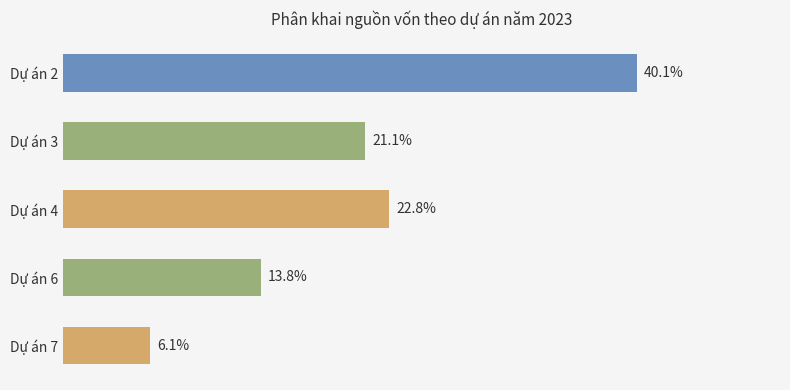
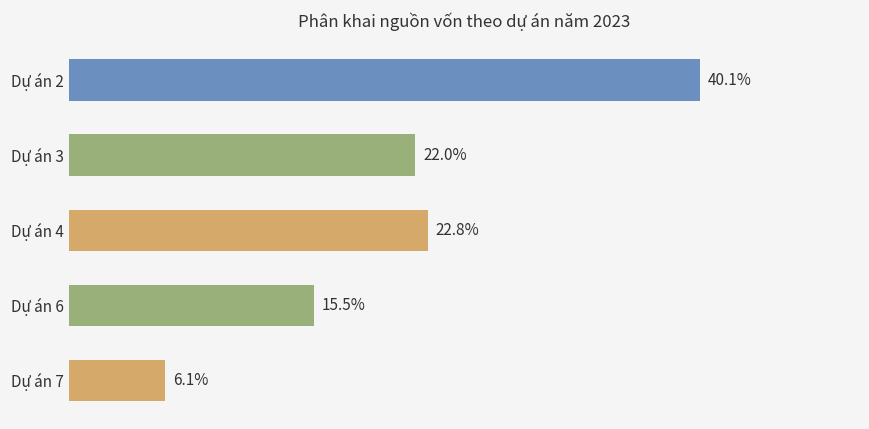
Dự án 3: 21.1% -> 22.0%
Dự án 6: 13.8% -> 15.5%
